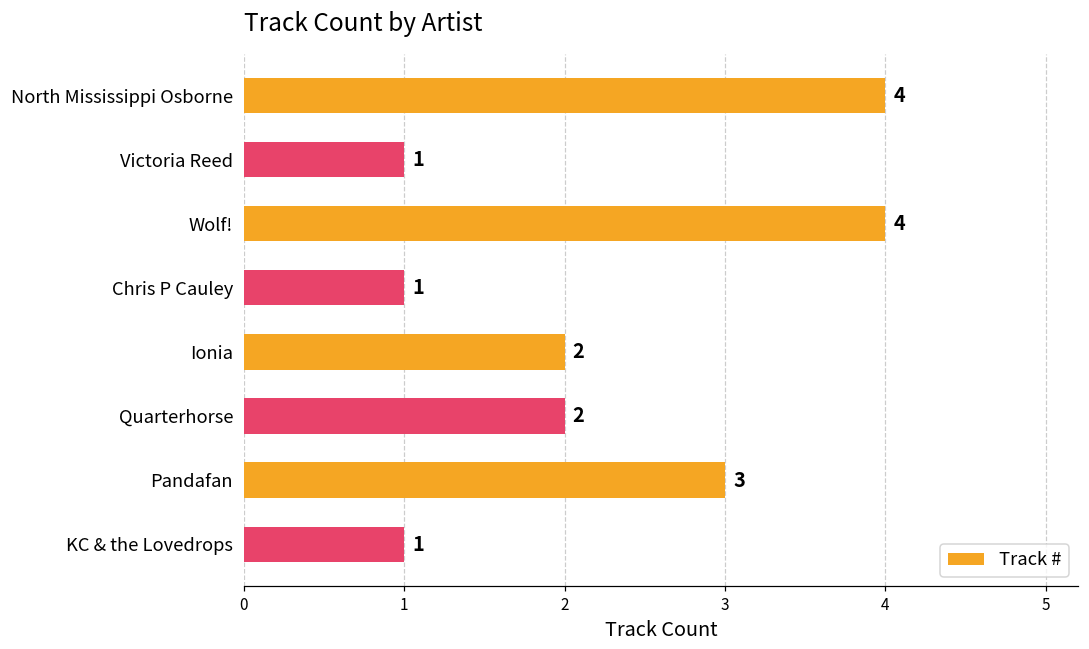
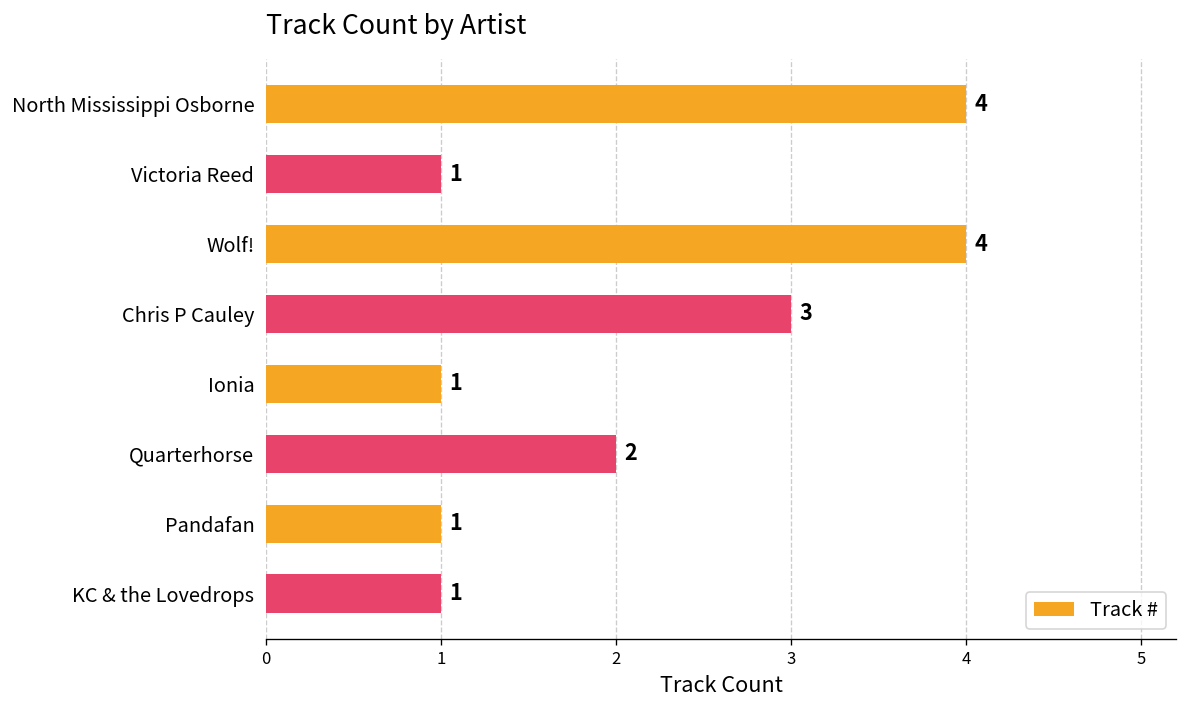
Chris P Cauley: 1 -> 3
Ionia: 2 -> 1
Pandafan: 3 -> 1
